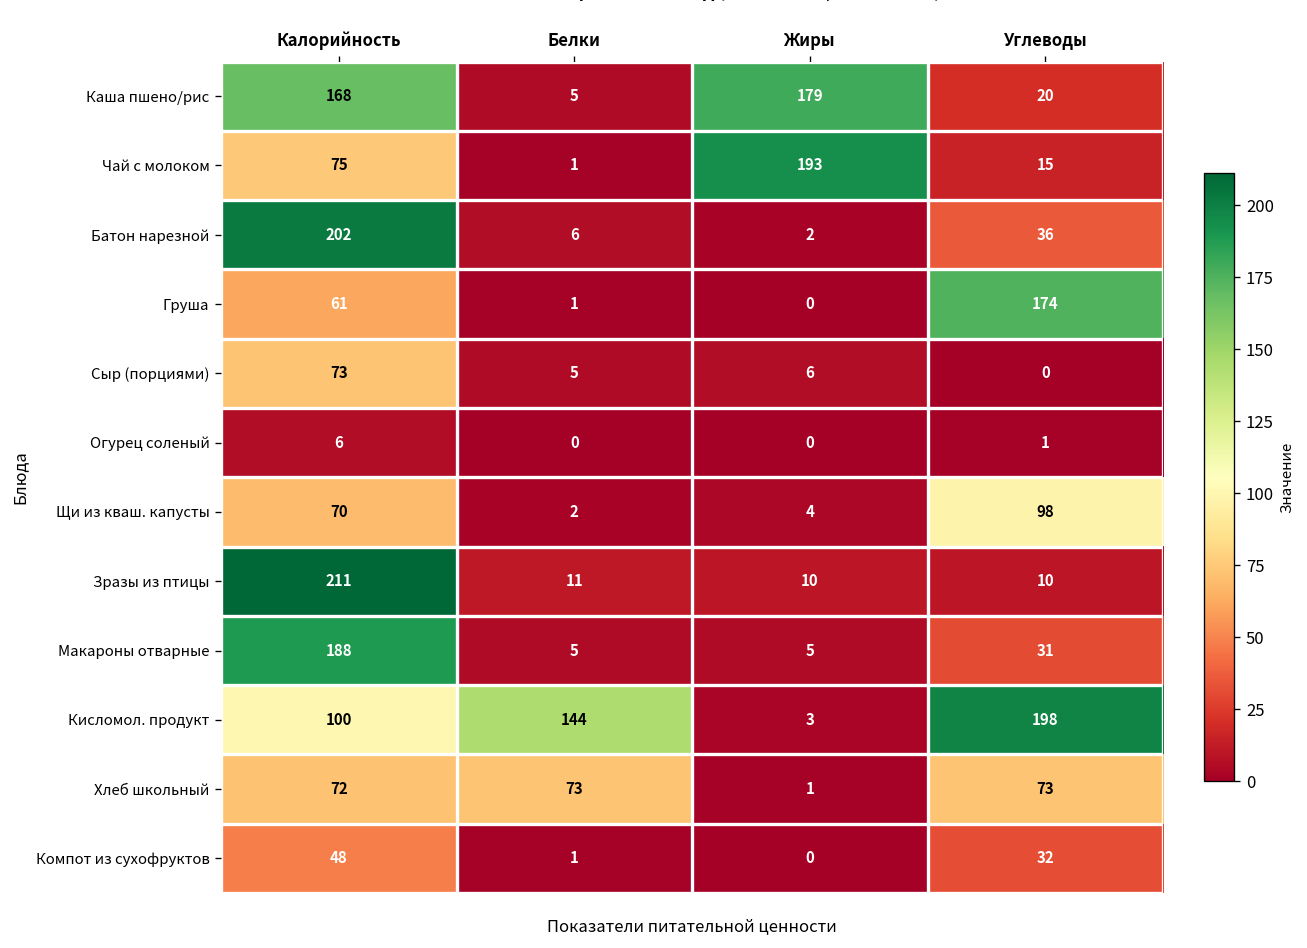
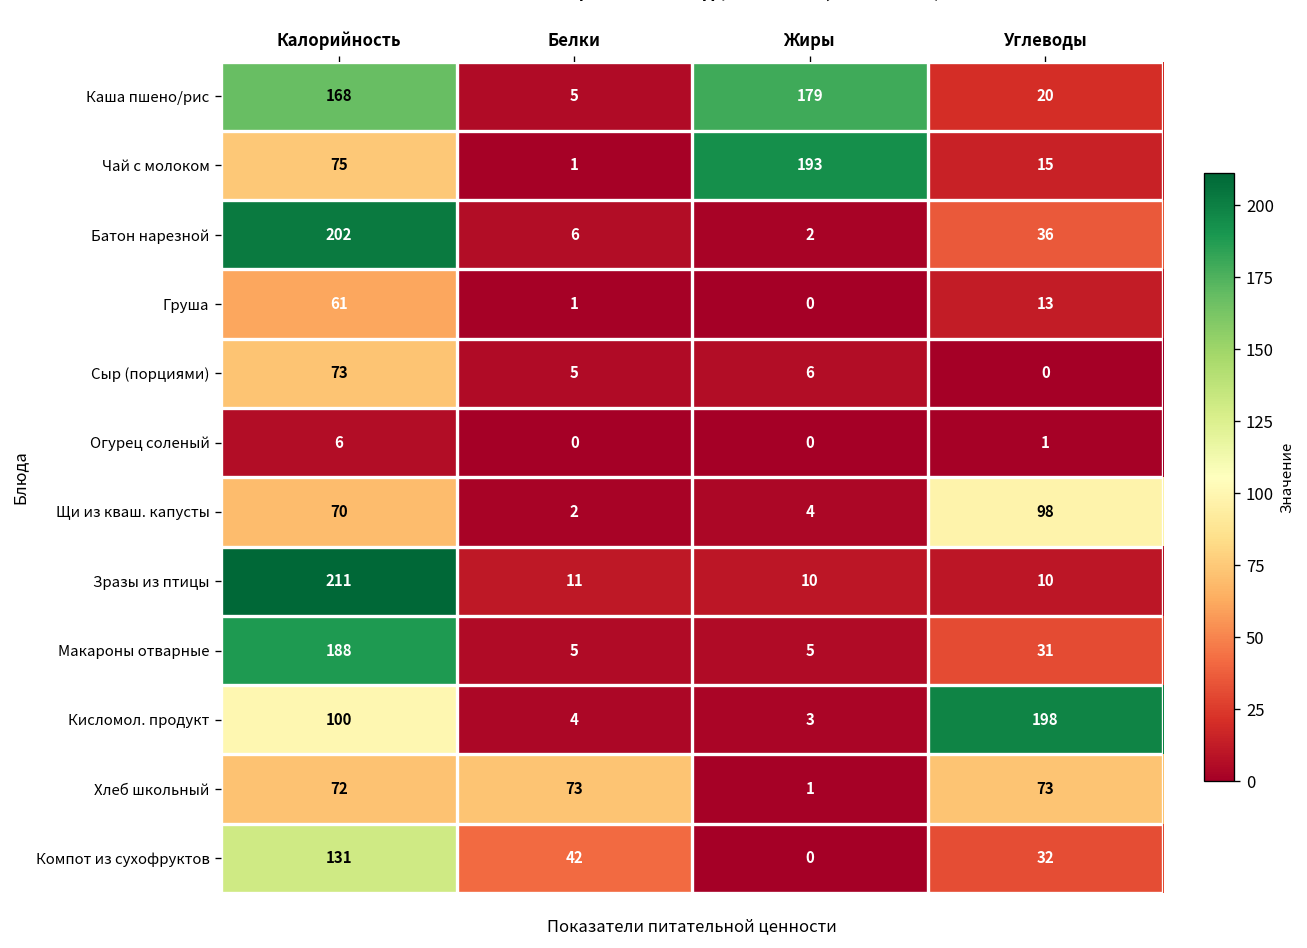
Груша, Углеводы: 174 -> 13
Кисломол. продукт, Белки: 144 -> 4
Компот из сухофруктов, Калорийность: 48 -> 131
Компот из сухофруктов, Белки: 1 -> 42
